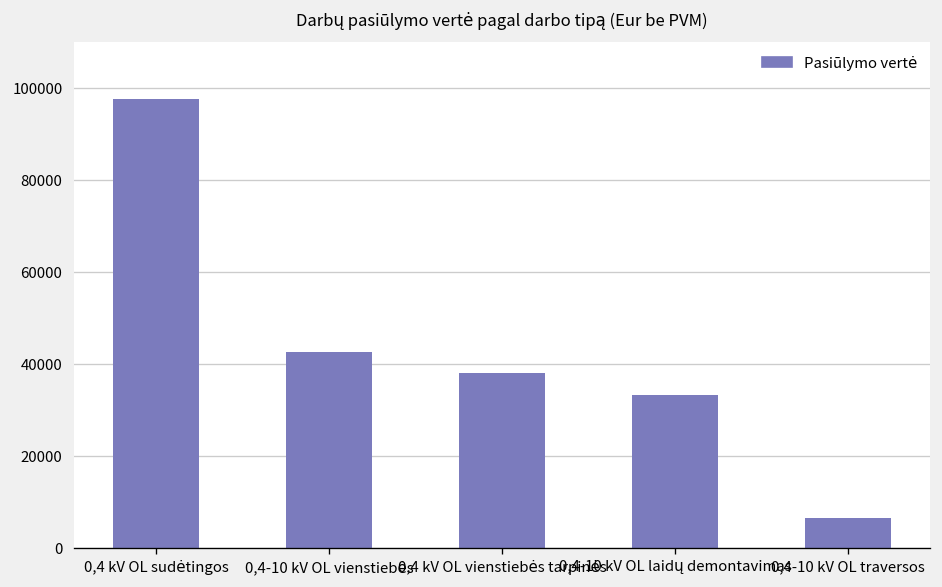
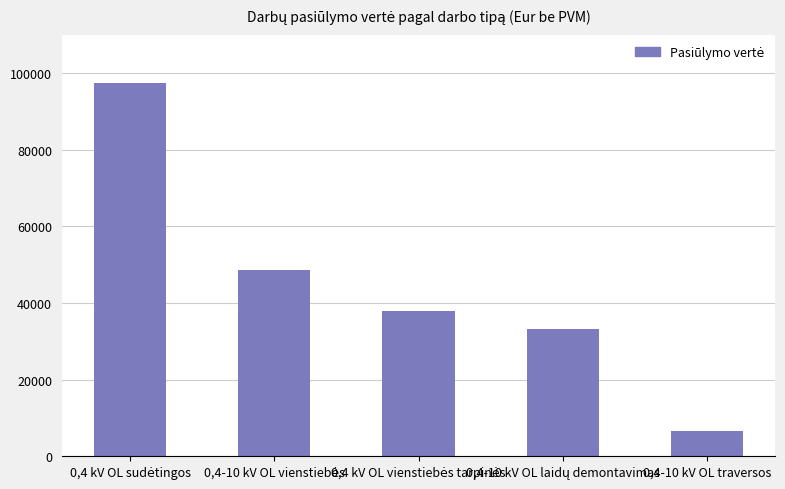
0,4-10 kV OL vienstiebės: 43000 -> 49000
